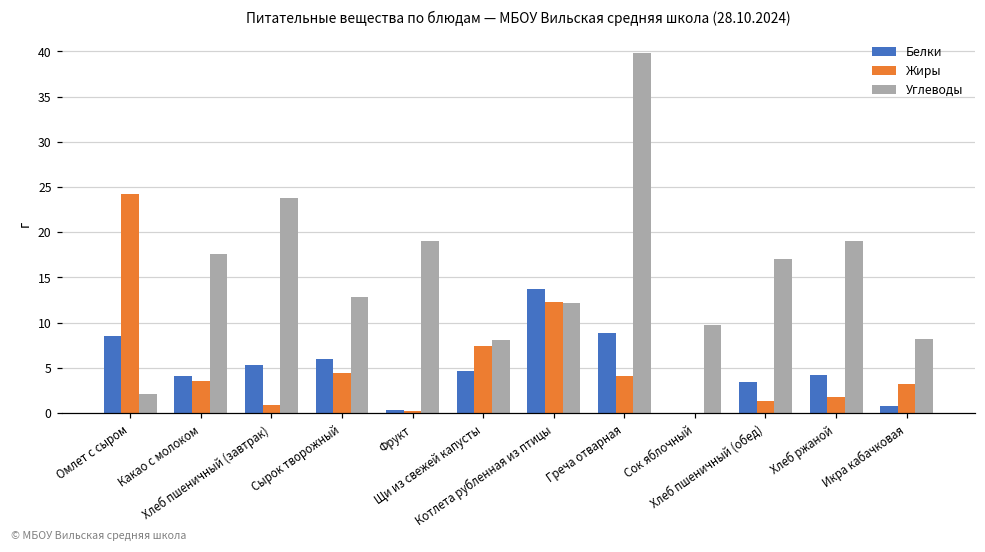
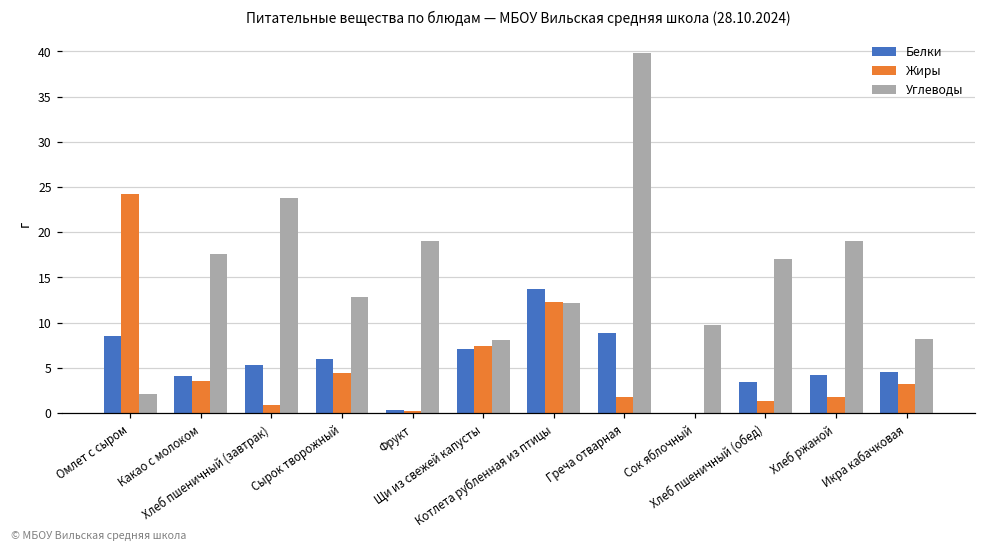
Белки, Щи из свежей капусты: 5 -> 7
Жиры, Греча отварная: 4 -> 2
Белки, Икра кабачковая: 1 -> 5
